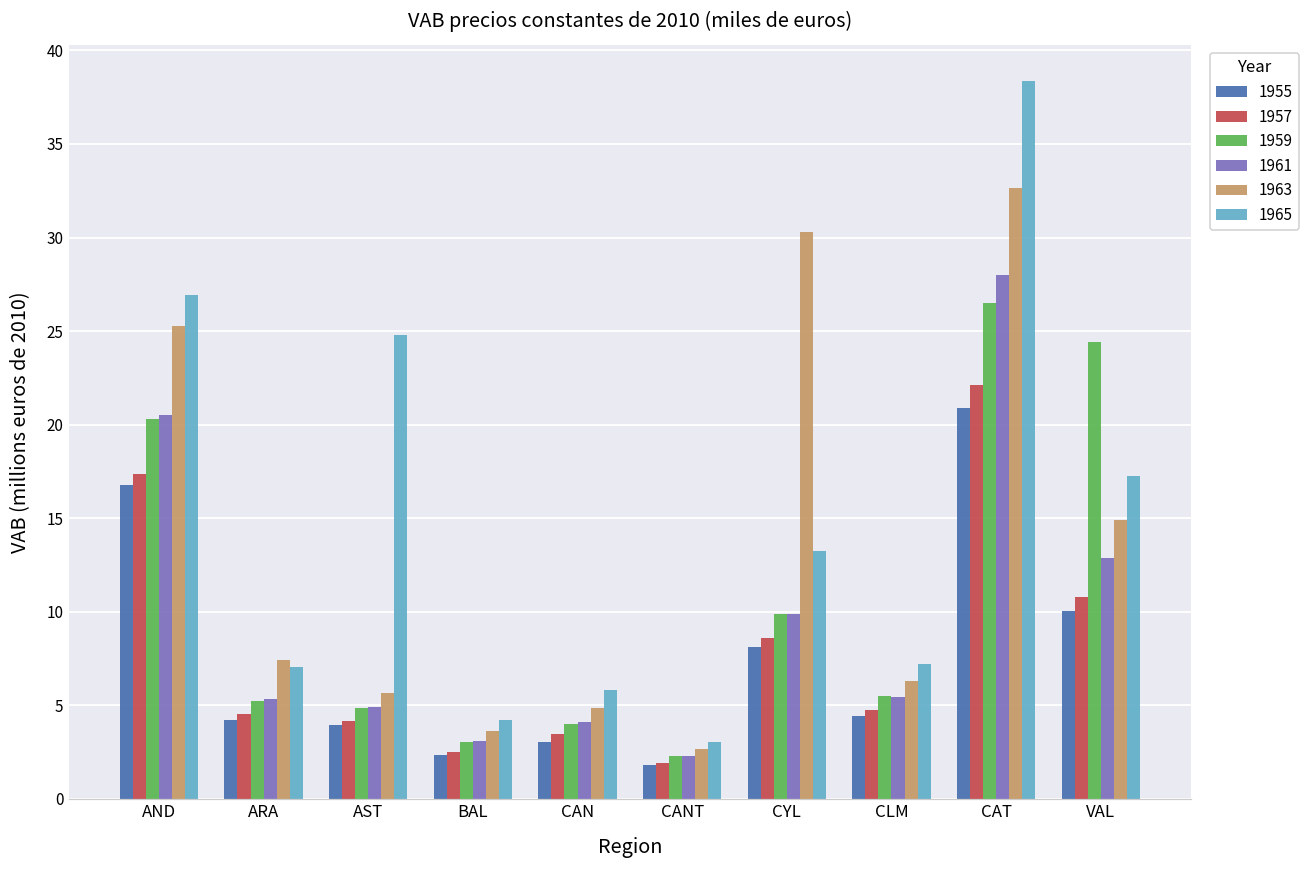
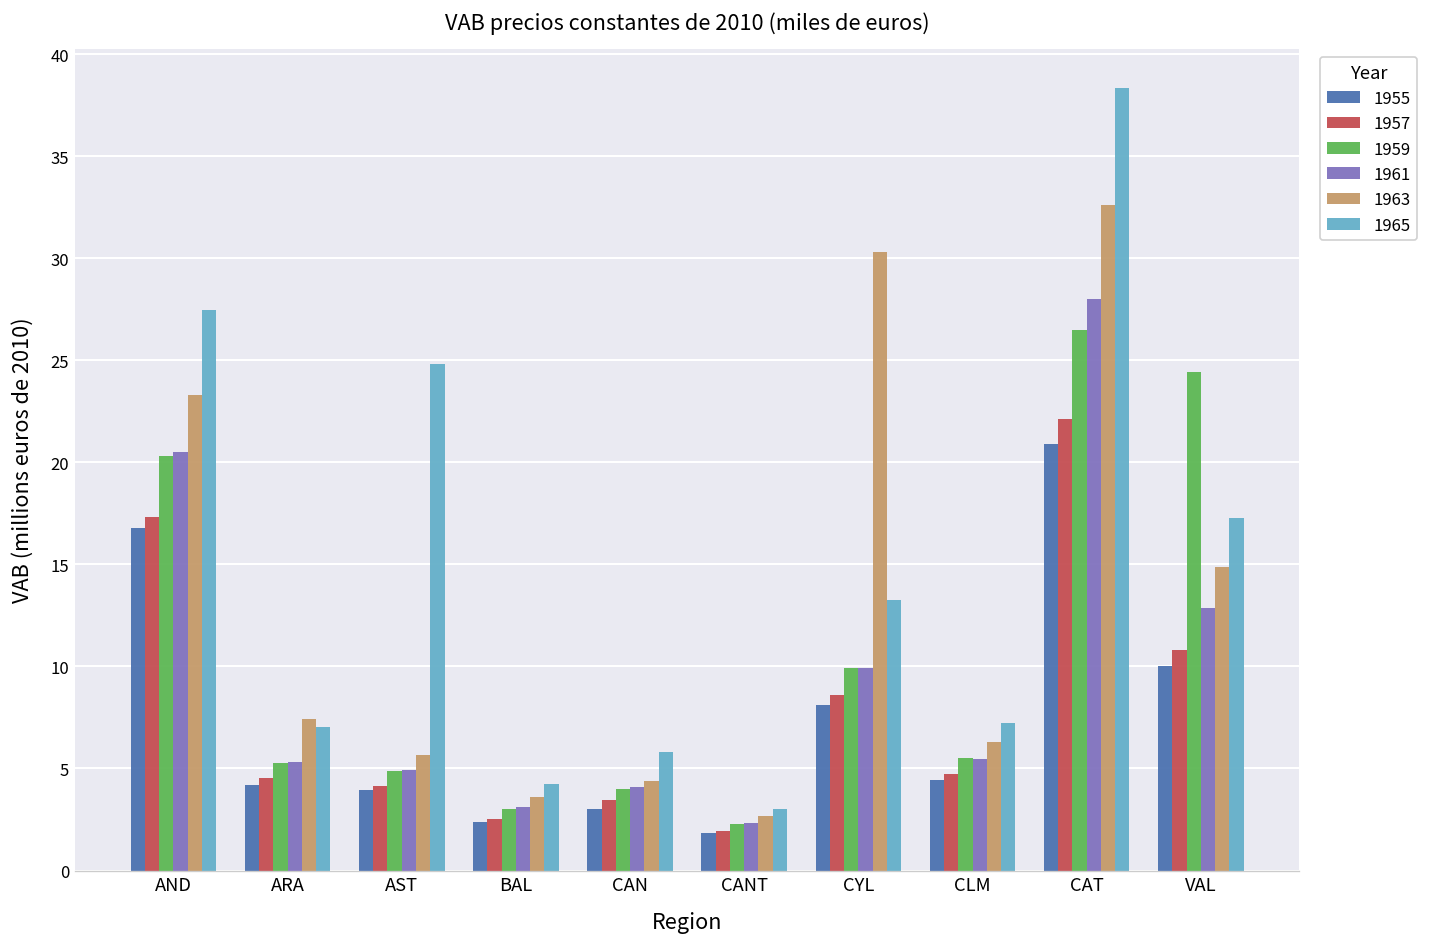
1963, AND: 25.3 -> 23.3
1965, AND: 26.9 -> 27.5
1963, CAN: 4.9 -> 4.4
